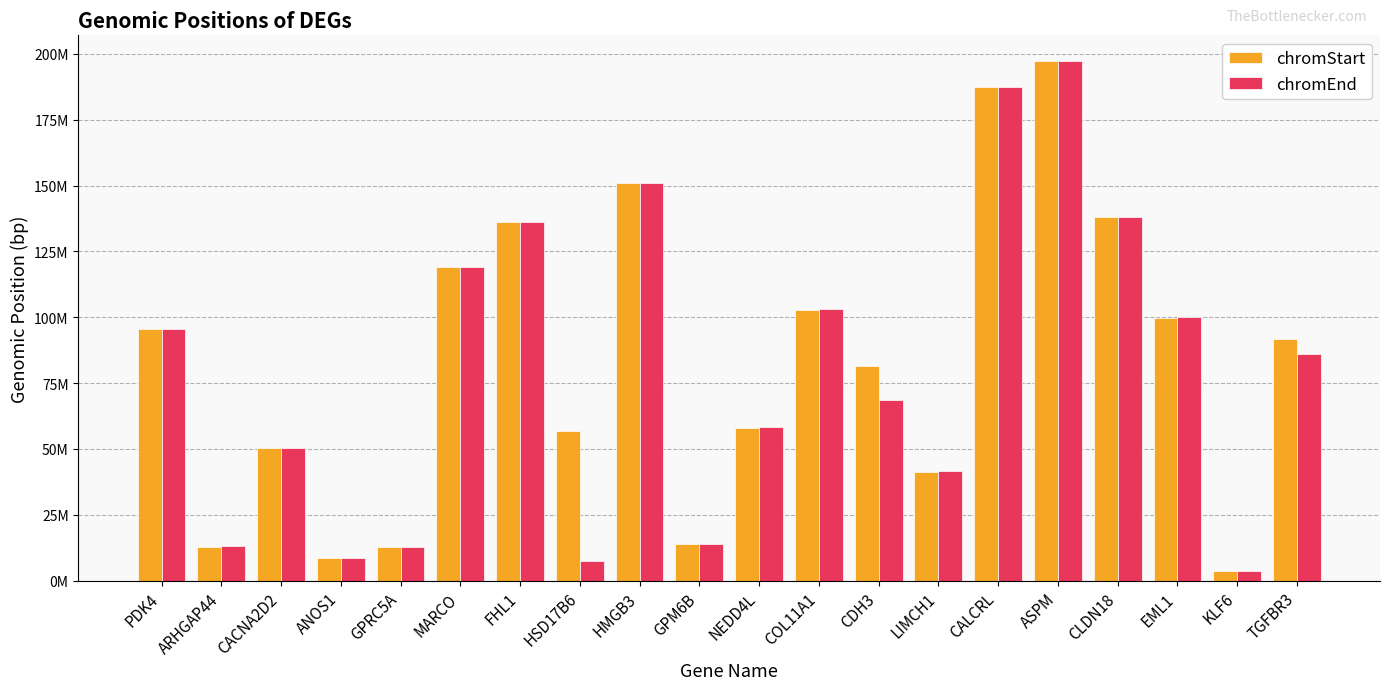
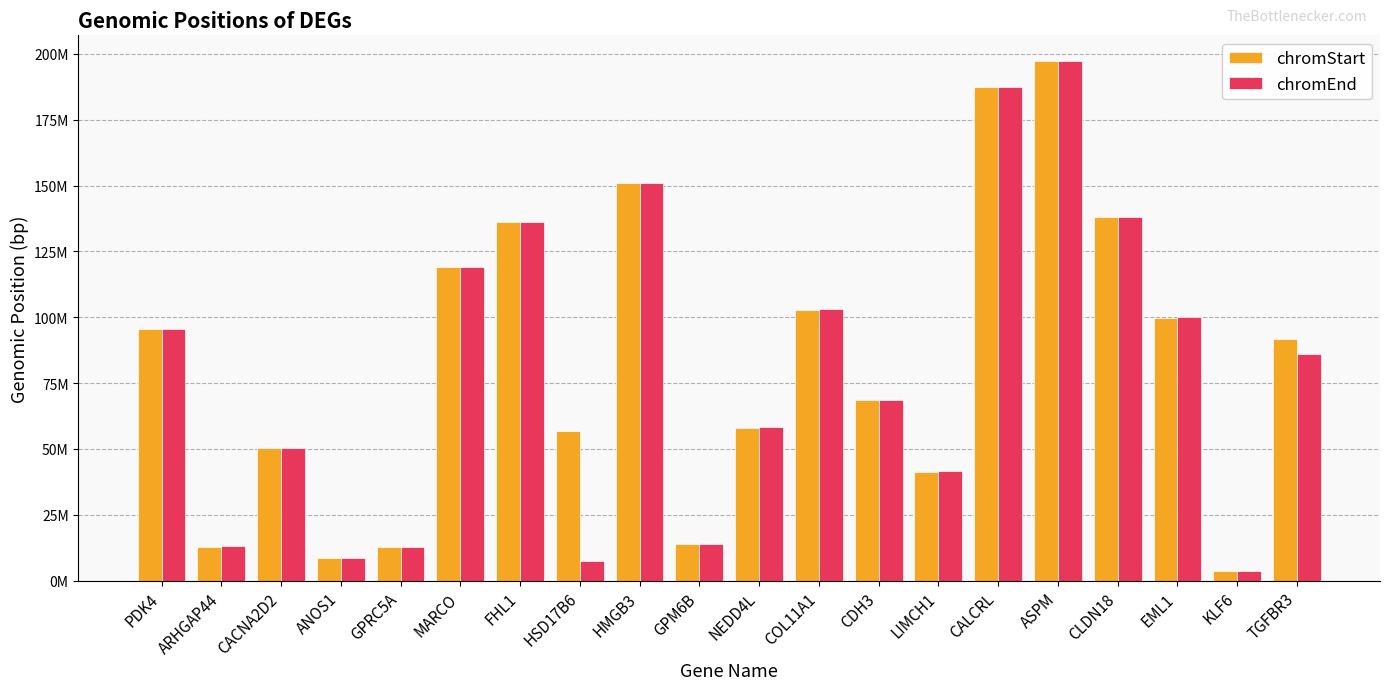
chromStart, CDH3: 81000000 -> 69000000
